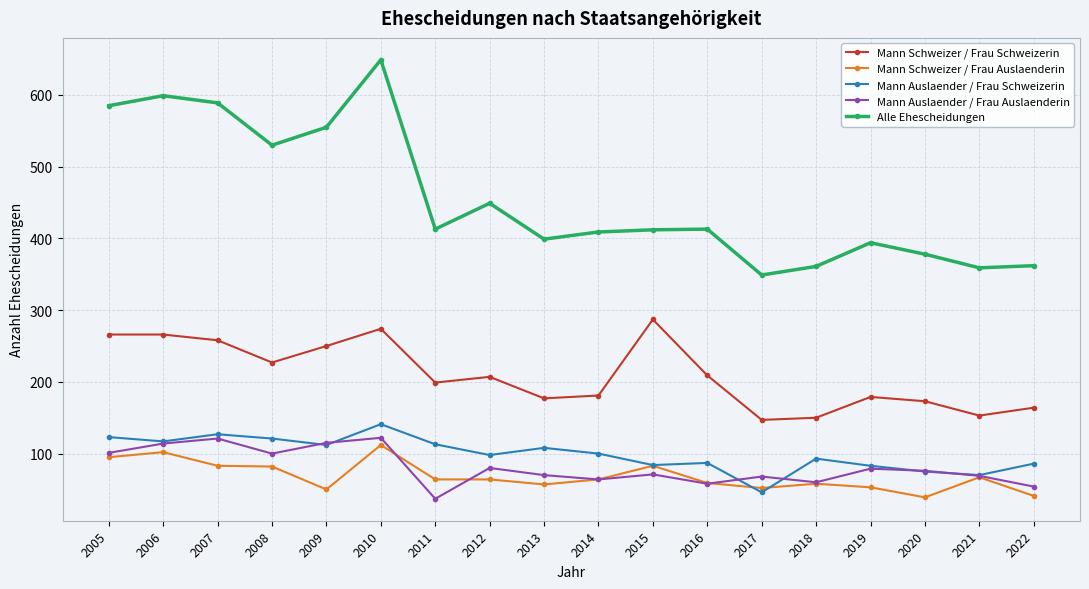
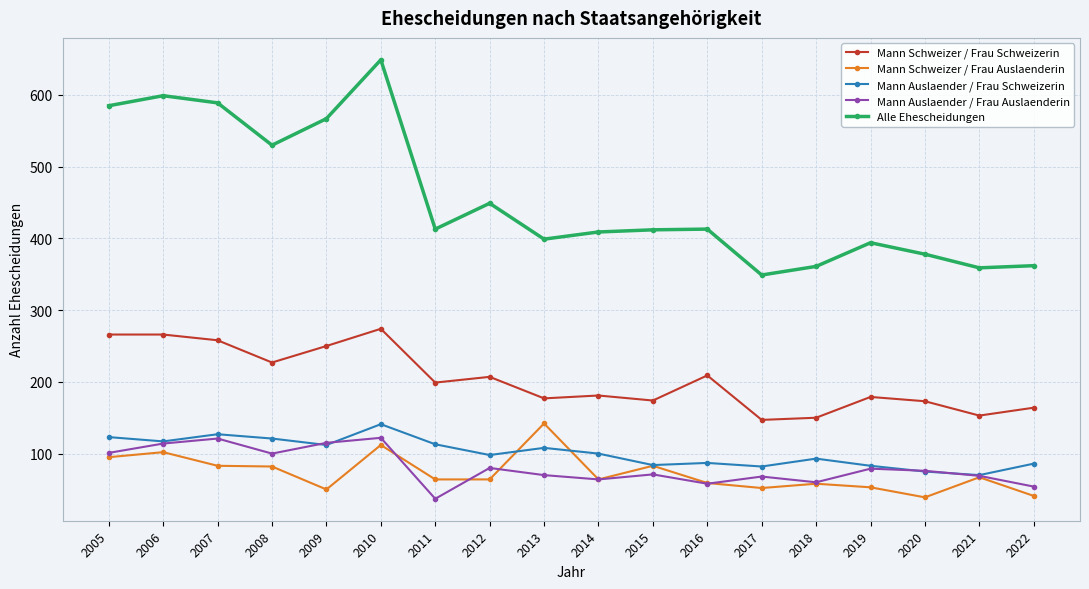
Alle Ehescheidungen, 2009: 560 -> 570
Mann Schweizer / Frau Auslaenderin, 2013: 60 -> 140
Mann Schweizer / Frau Schweizerin, 2015: 290 -> 170
Mann Auslaender / Frau Schweizerin, 2017: 50 -> 80
